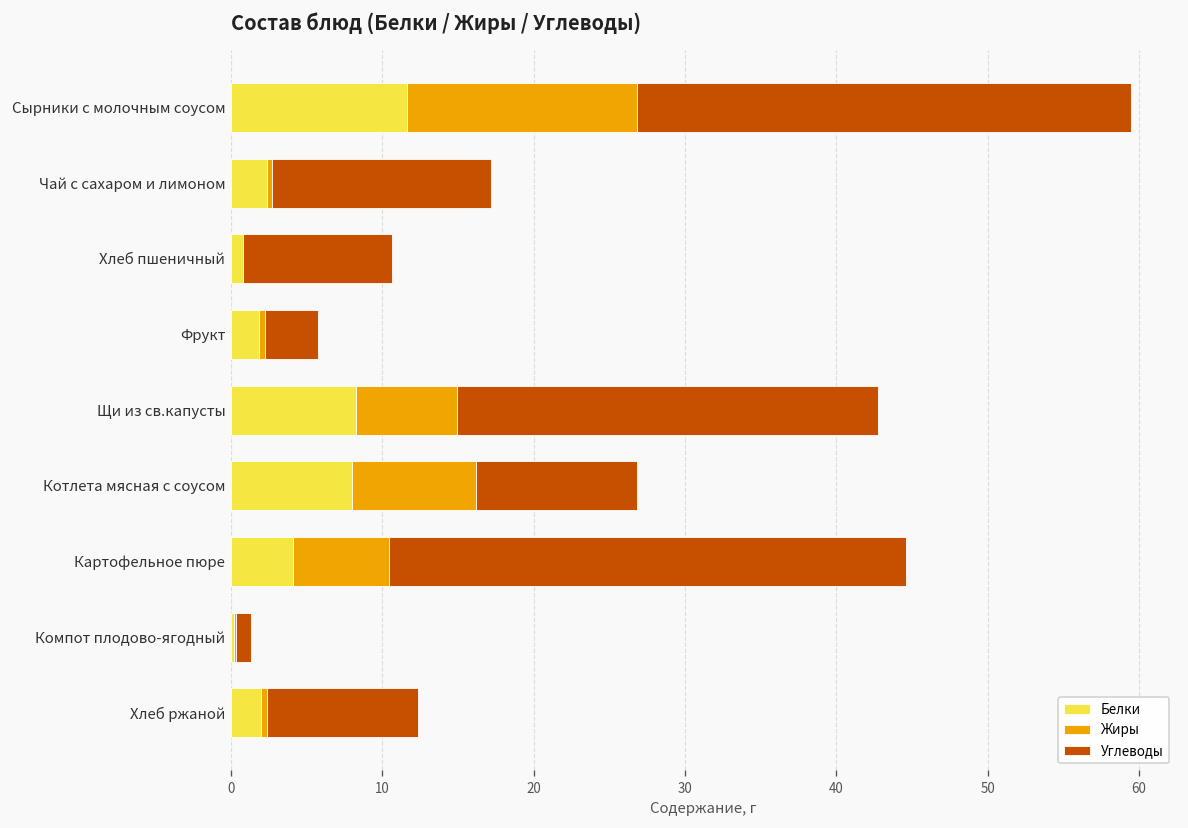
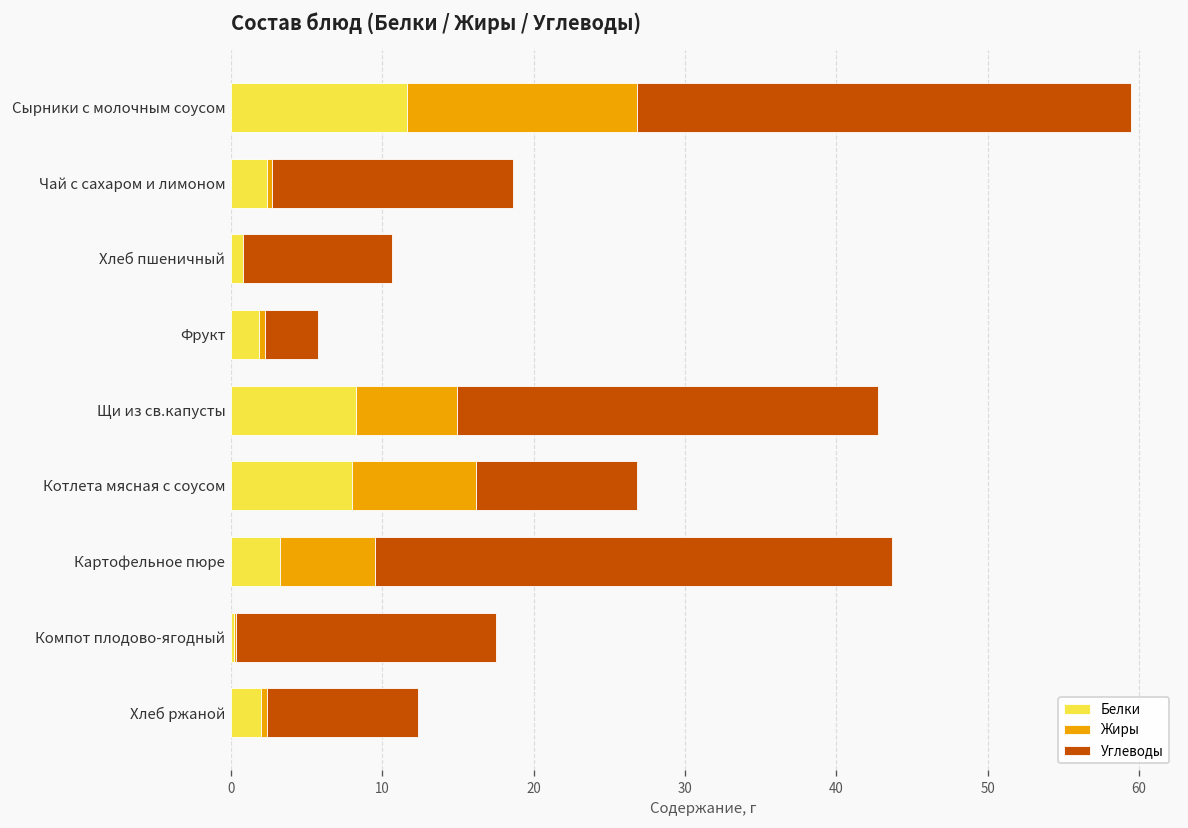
Углеводы, Чай с сахаром и лимоном: 14.5 -> 15.9
Белки, Картофельное пюре: 4.1 -> 3.2
Углеводы, Компот плодово-ягодный: 1.0 -> 17.2
